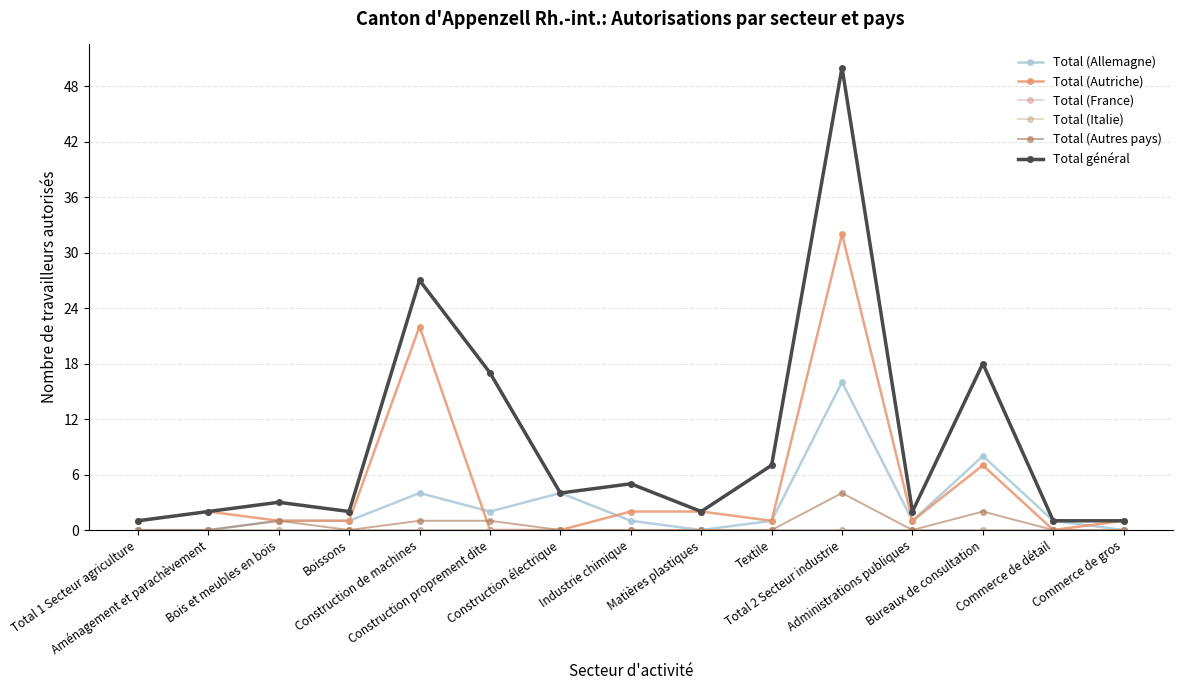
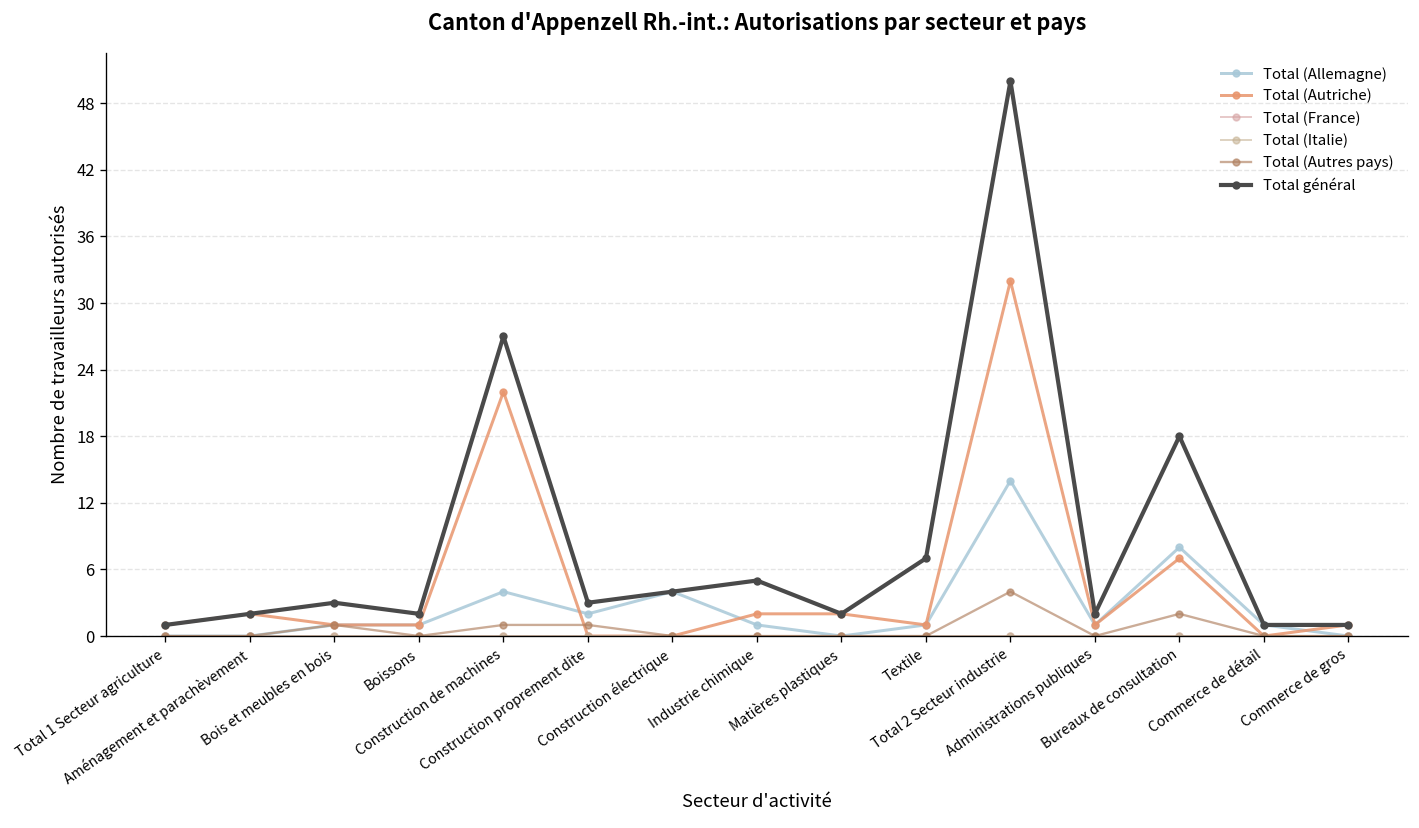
Total général, Construction proprement dite: 17 -> 3
Total (Allemagne), Total 2 Secteur industrie: 16 -> 14
